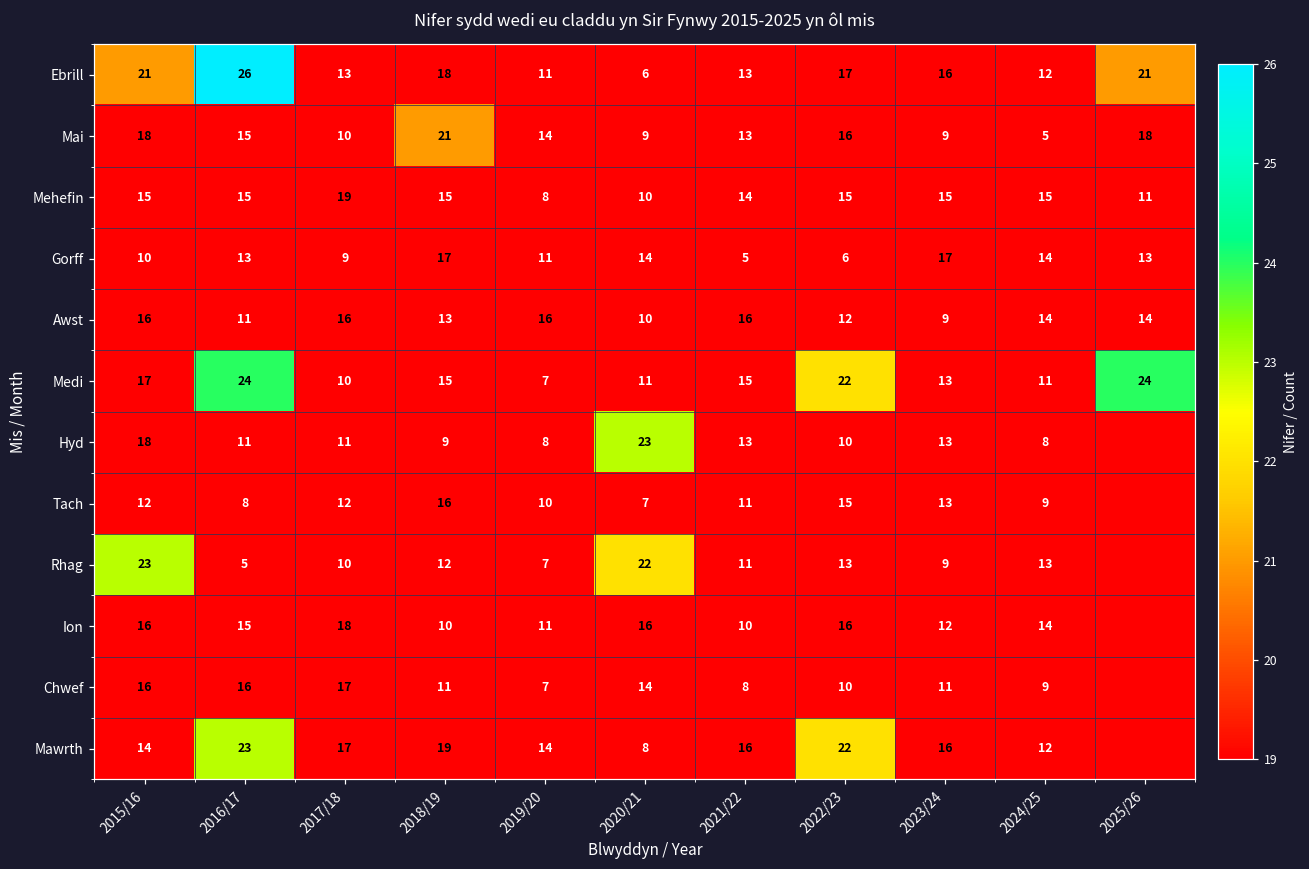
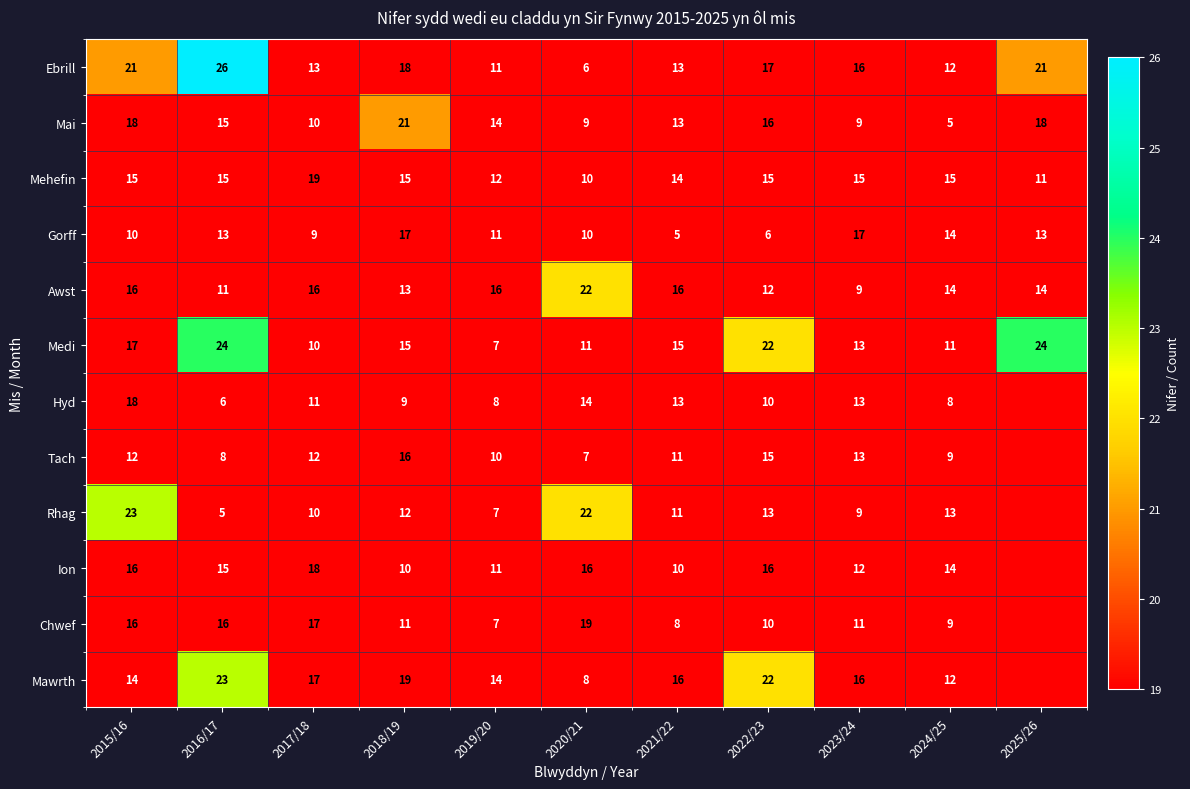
Mehefin, 2019/20: 8 -> 12
Gorff, 2020/21: 14 -> 10
Awst, 2020/21: 10 -> 22
Hyd, 2016/17: 11 -> 6
Hyd, 2020/21: 23 -> 14
Chwef, 2020/21: 14 -> 19
